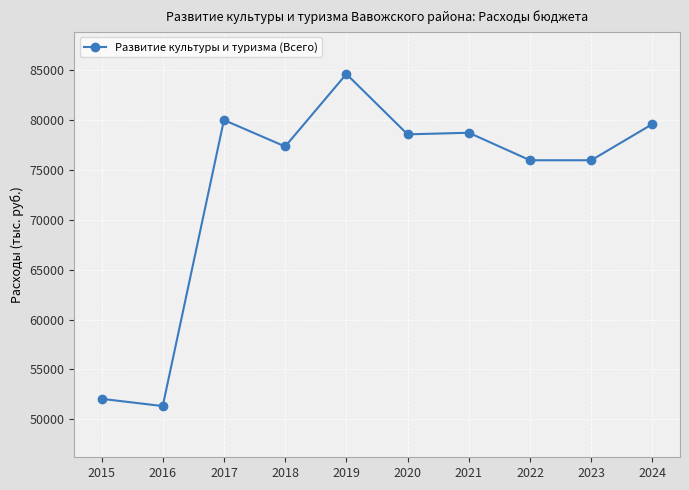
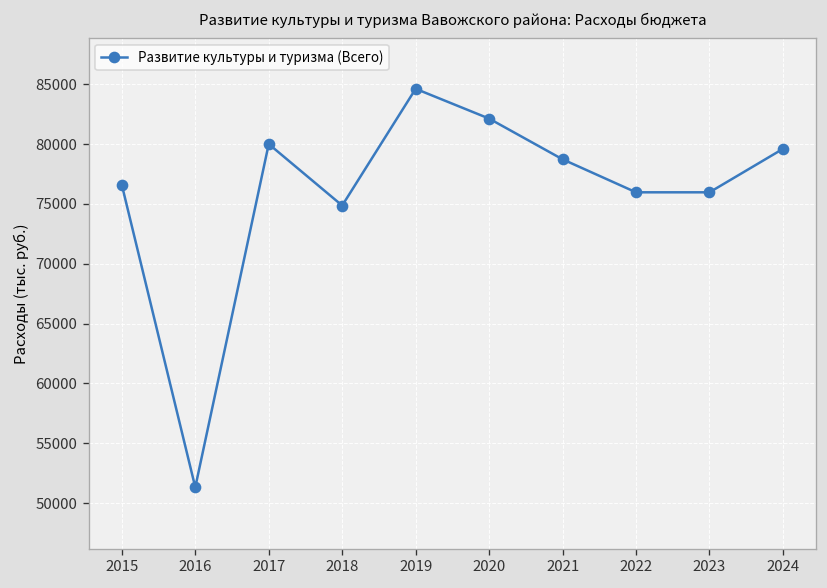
2015: 52000 -> 77000
2018: 77000 -> 75000
2020: 79000 -> 82000
